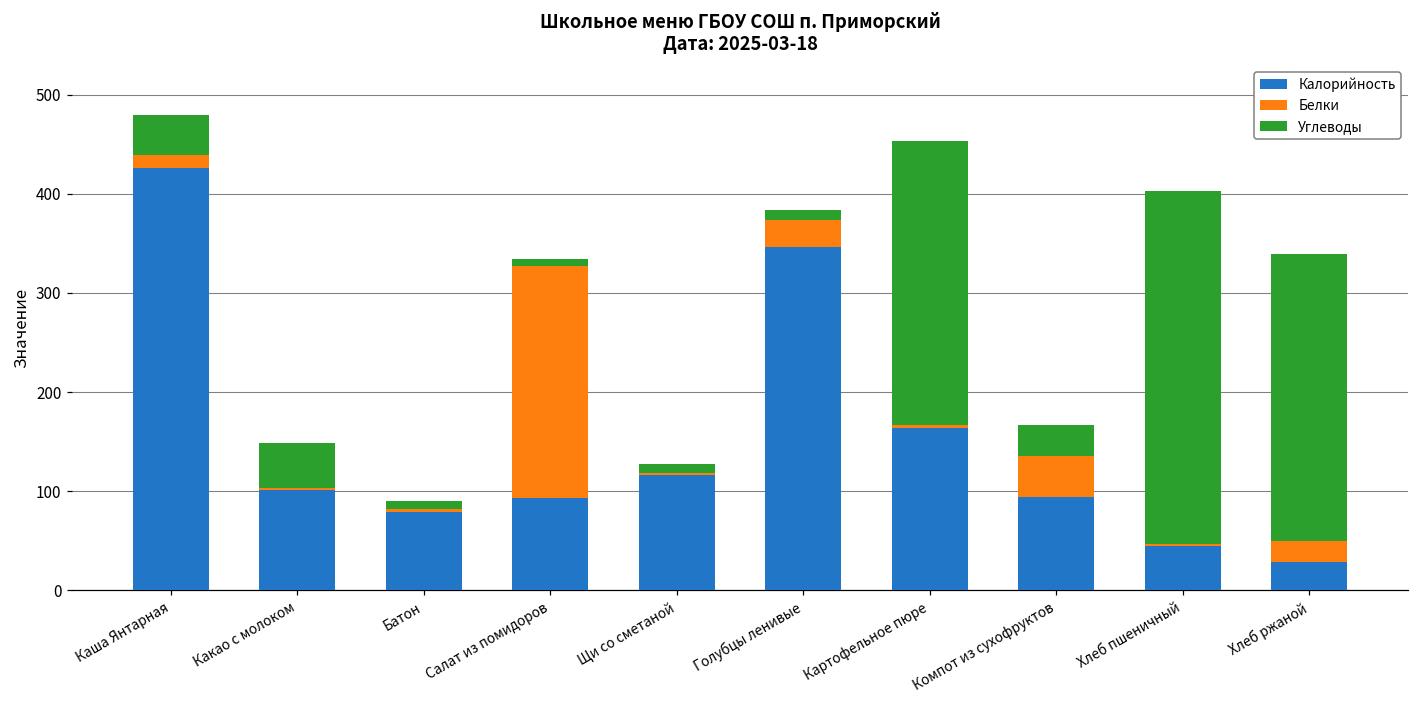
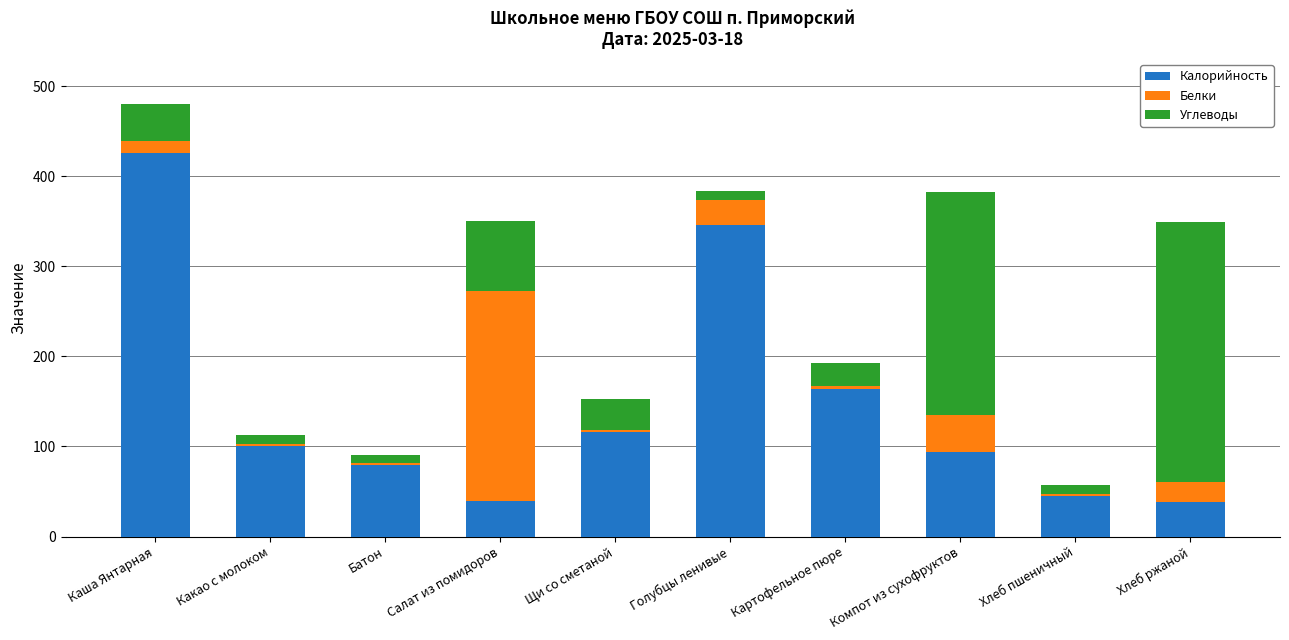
Углеводы, Какао с молоком: 50 -> 10
Калорийность, Салат из помидоров: 90 -> 40
Углеводы, Салат из помидоров: 10 -> 80
Углеводы, Щи со сметаной: 10 -> 40
Углеводы, Картофельное пюре: 290 -> 30
Углеводы, Компот из сухофруктов: 30 -> 250
Углеводы, Хлеб пшеничный: 360 -> 10
Калорийность, Хлеб ржаной: 30 -> 40
